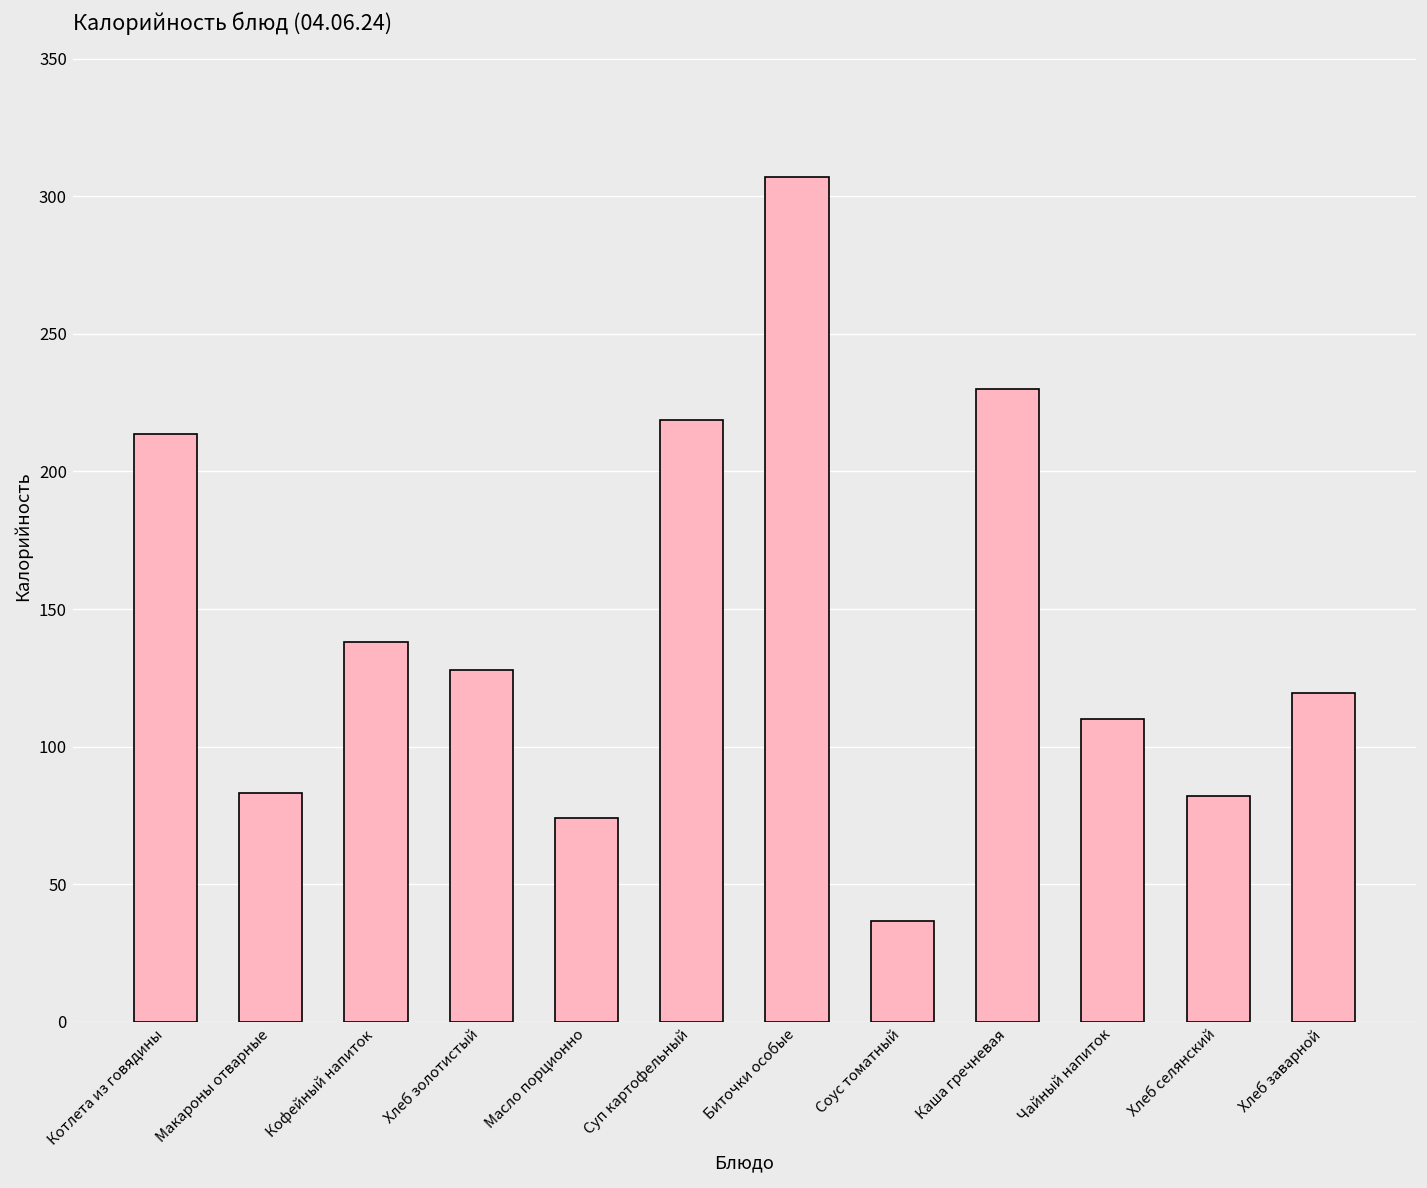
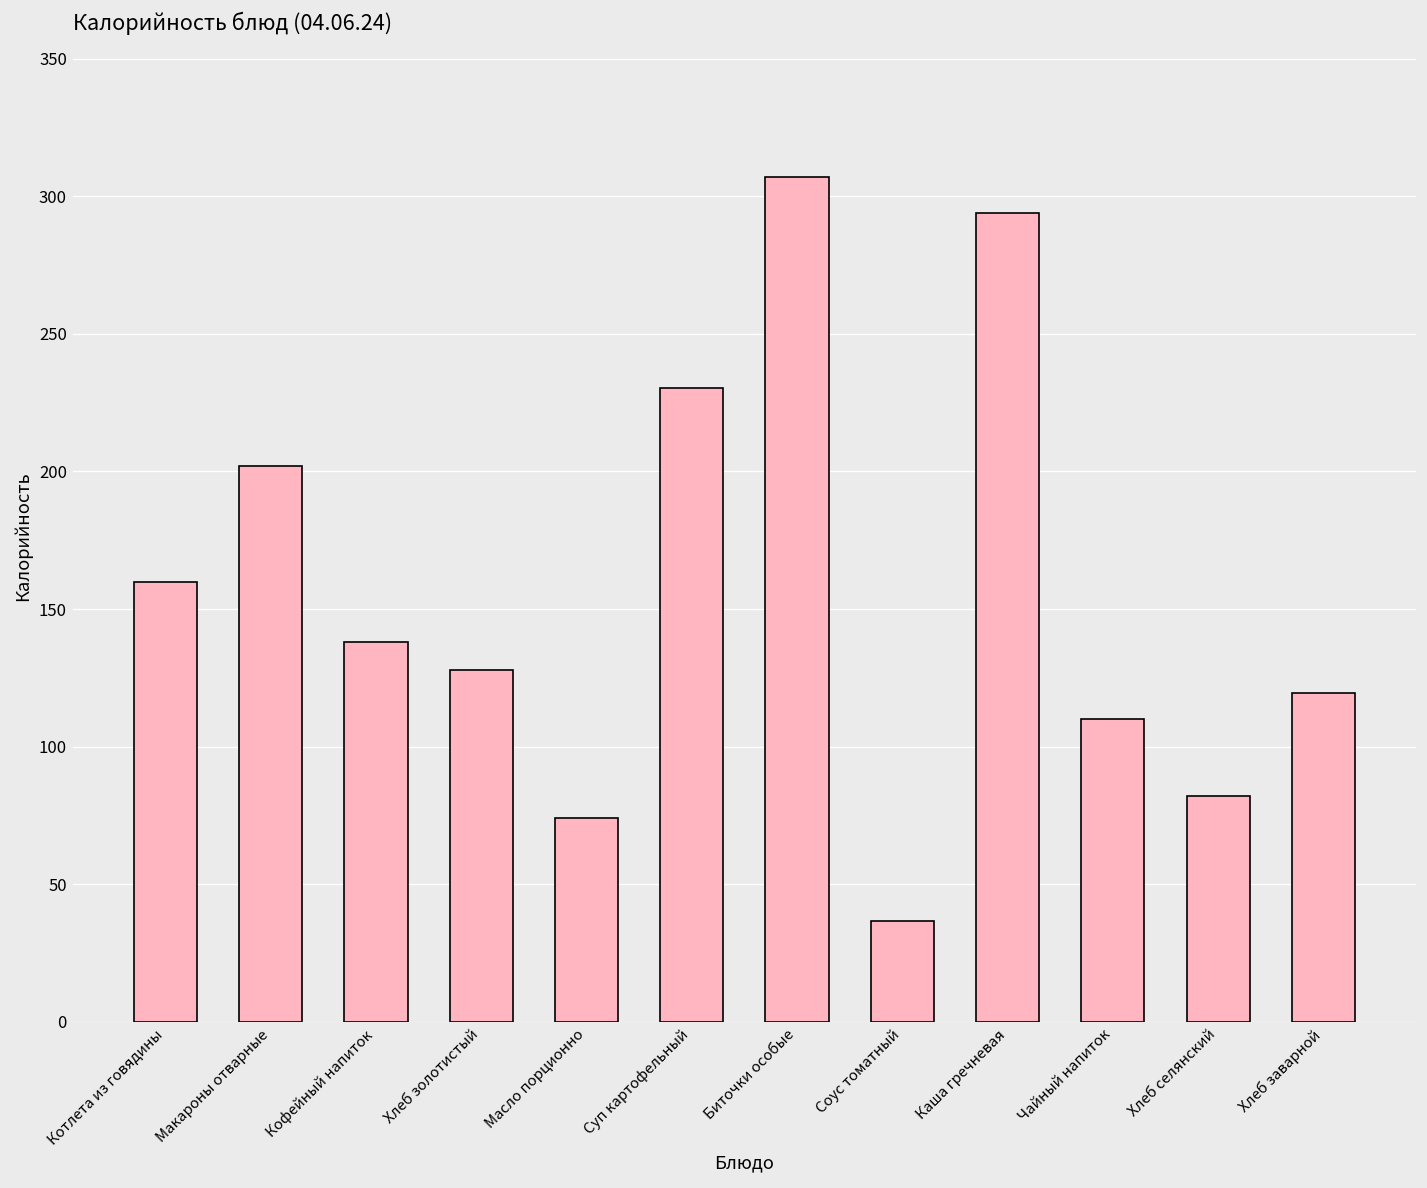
Котлета из говядины: 214 -> 160
Макароны отварные: 83 -> 202
Суп картофельный: 219 -> 230
Каша гречневая: 230 -> 294
